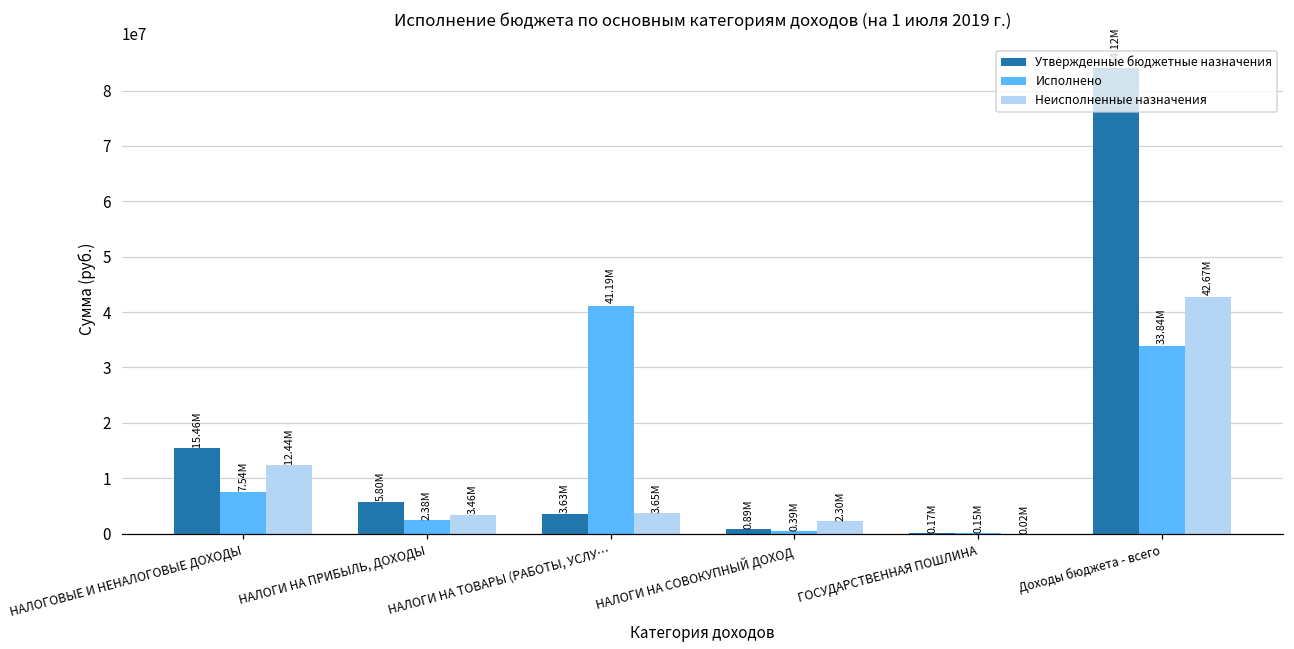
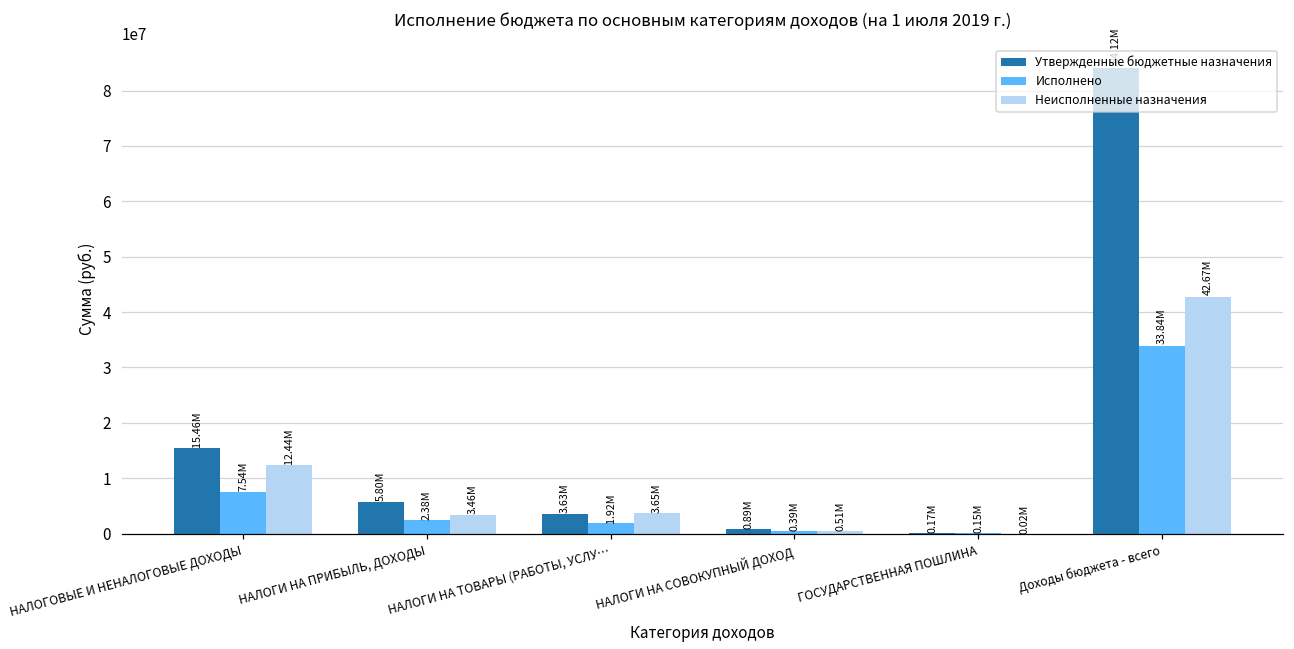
Исполнено, НАЛОГИ НА ТОВАРЫ (РАБОТЫ, УСЛУ…: 41.19M -> 1.92M
Неисполненные назначения, НАЛОГИ НА СОВОКУПНЫЙ ДОХОД: 2.30M -> 0.51M
